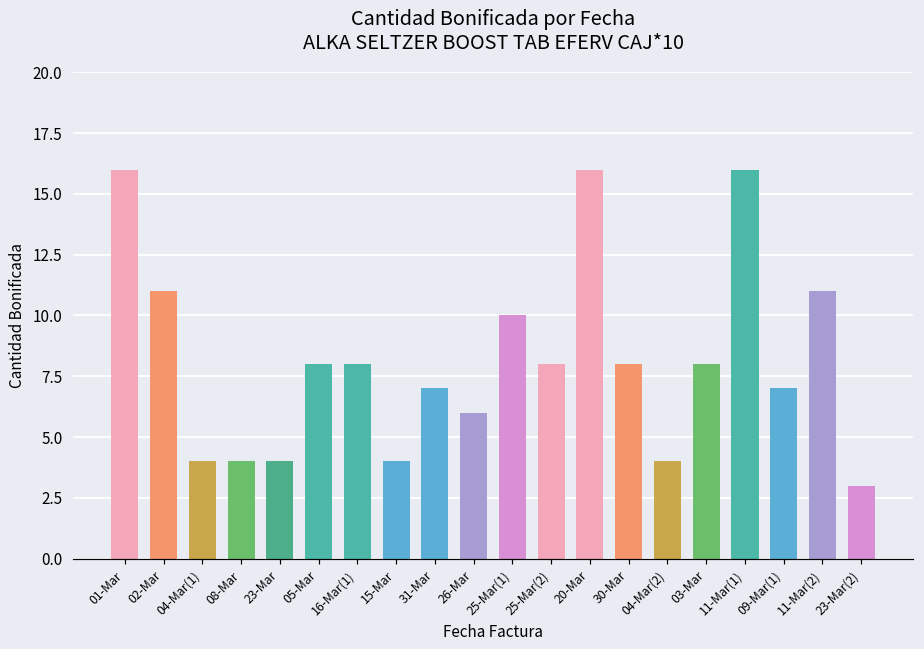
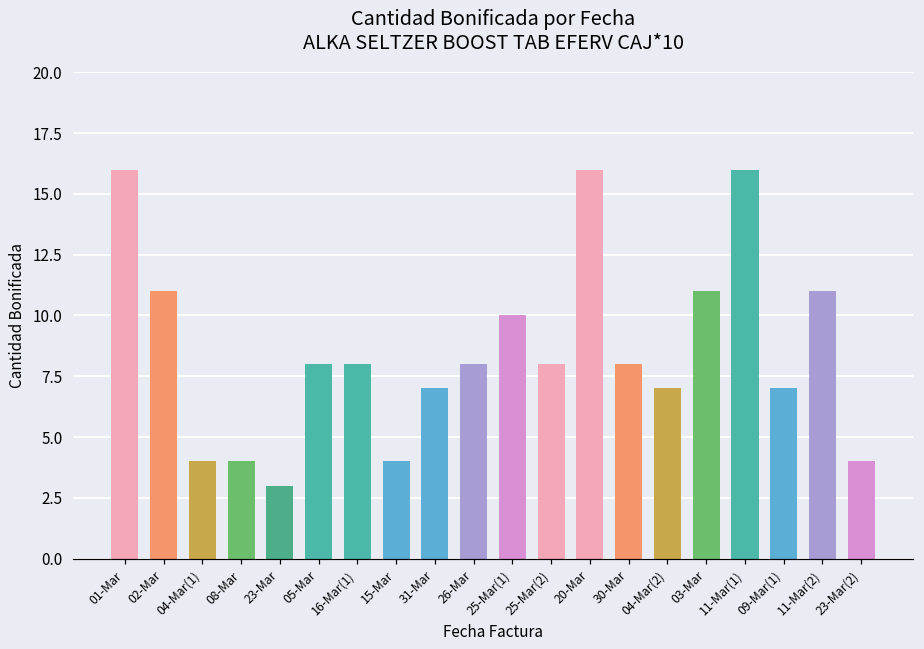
23-Mar: 4 -> 3
26-Mar: 6 -> 8
04-Mar(2): 4 -> 7
03-Mar: 8 -> 11
23-Mar(2): 3 -> 4
